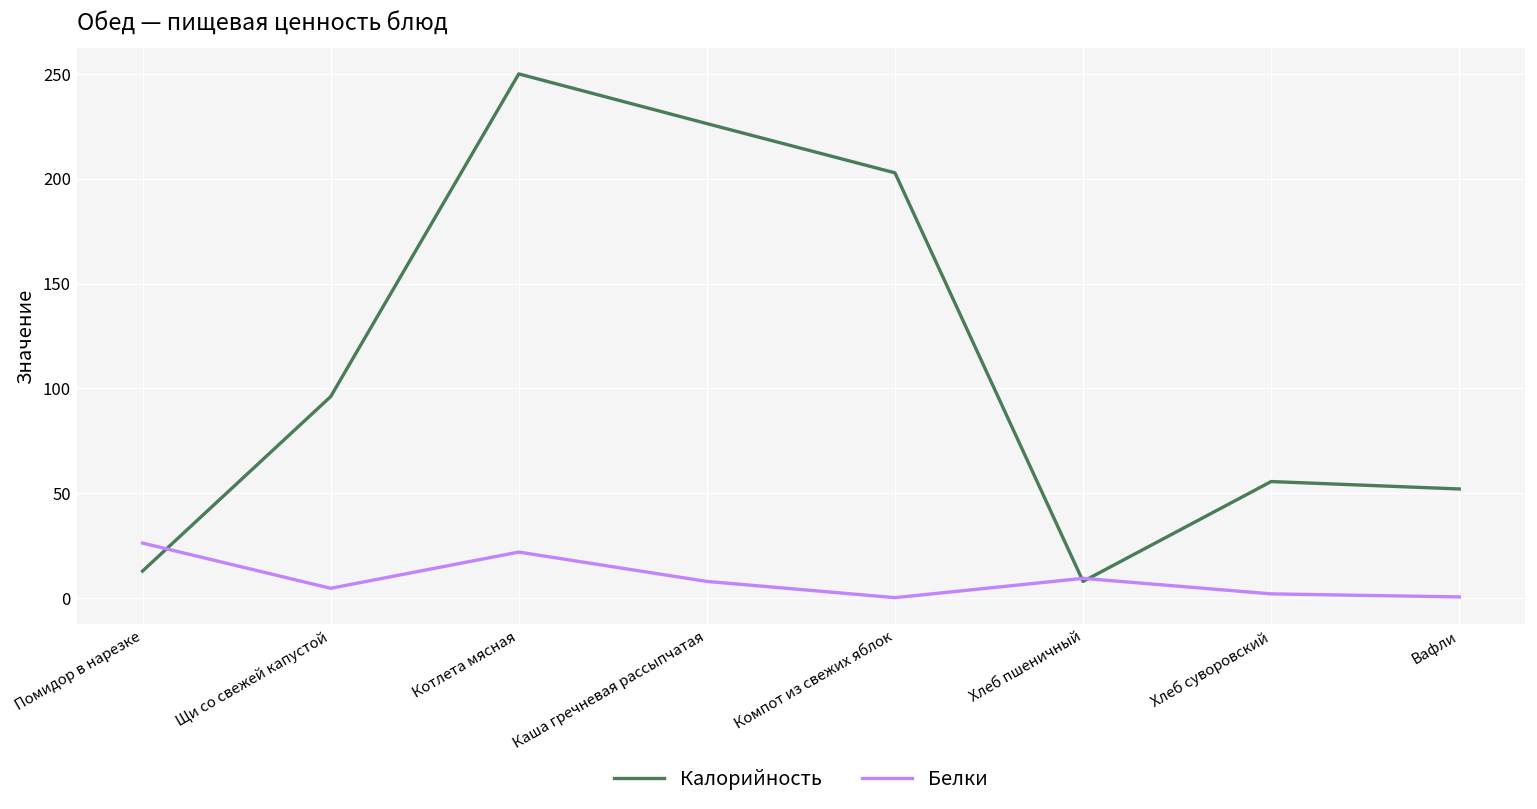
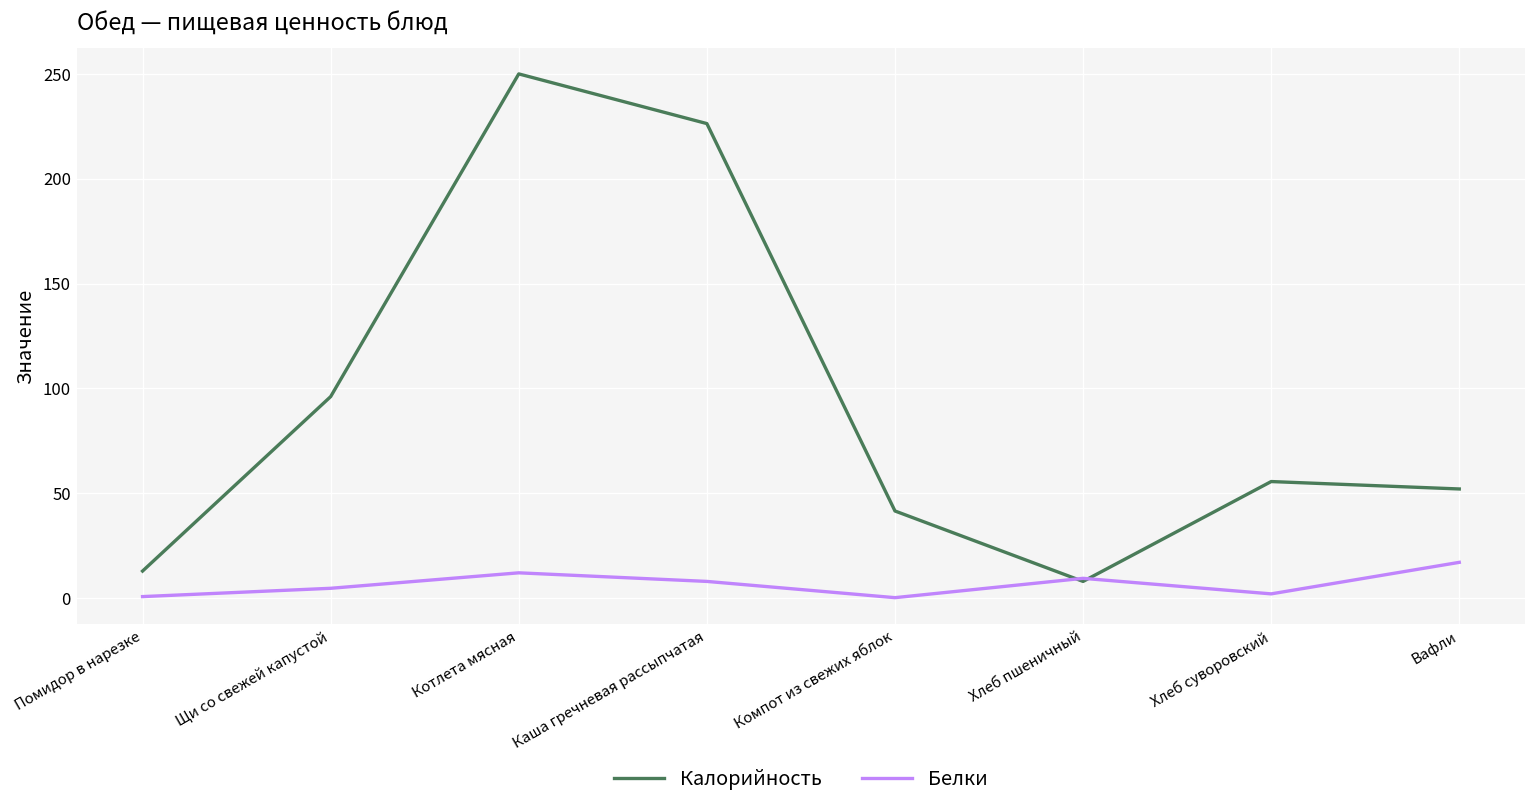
Белки, Помидор в нарезке: 26 -> 1
Белки, Котлета мясная: 22 -> 12
Калорийность, Компот из свежих яблок: 203 -> 42
Белки, Вафли: 1 -> 17
